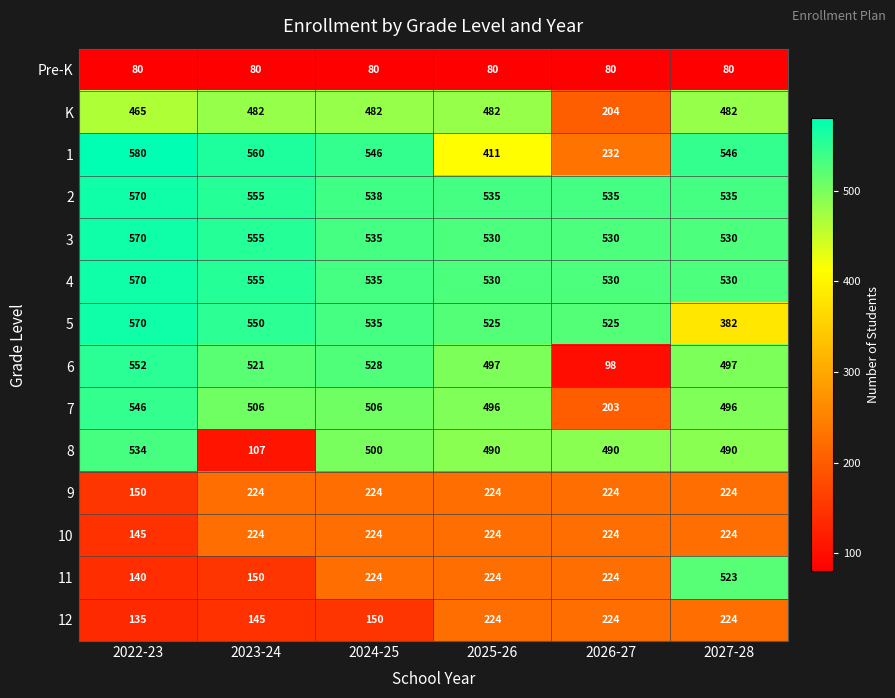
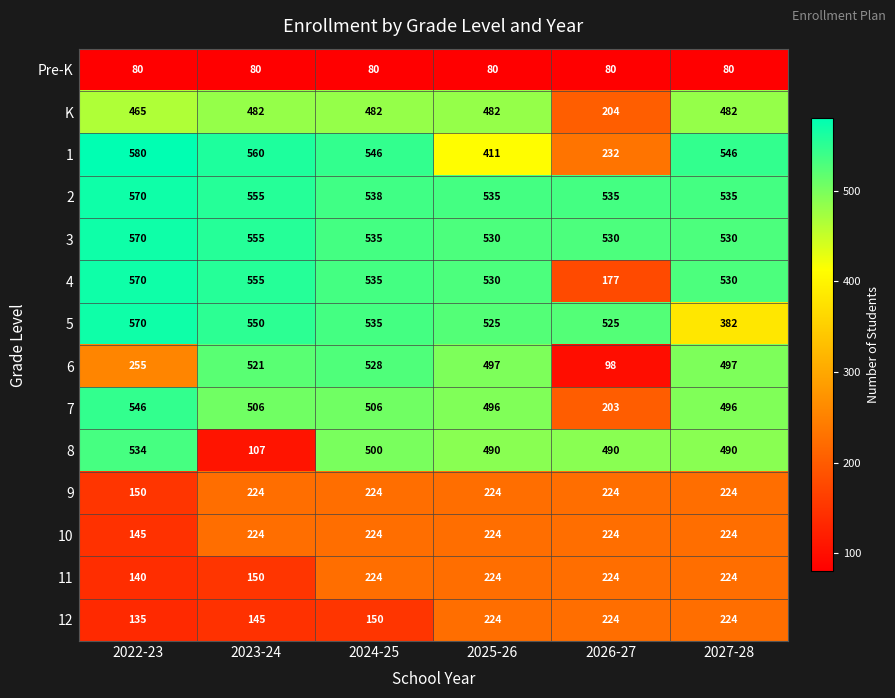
4, 2026-27: 530 -> 177
6, 2022-23: 552 -> 255
11, 2027-28: 523 -> 224
